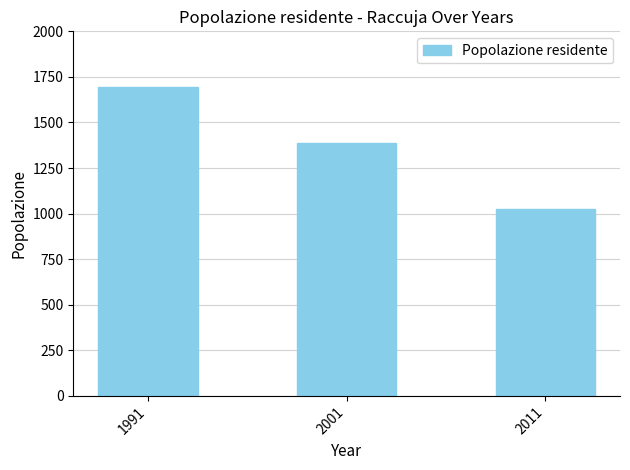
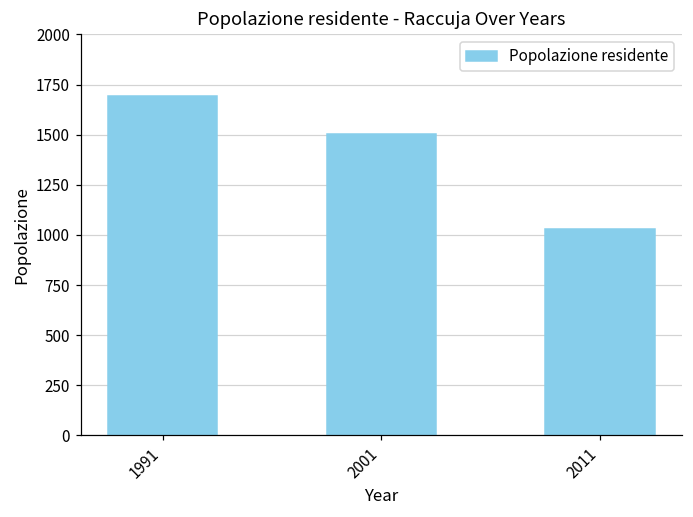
2001: 1390 -> 1500
